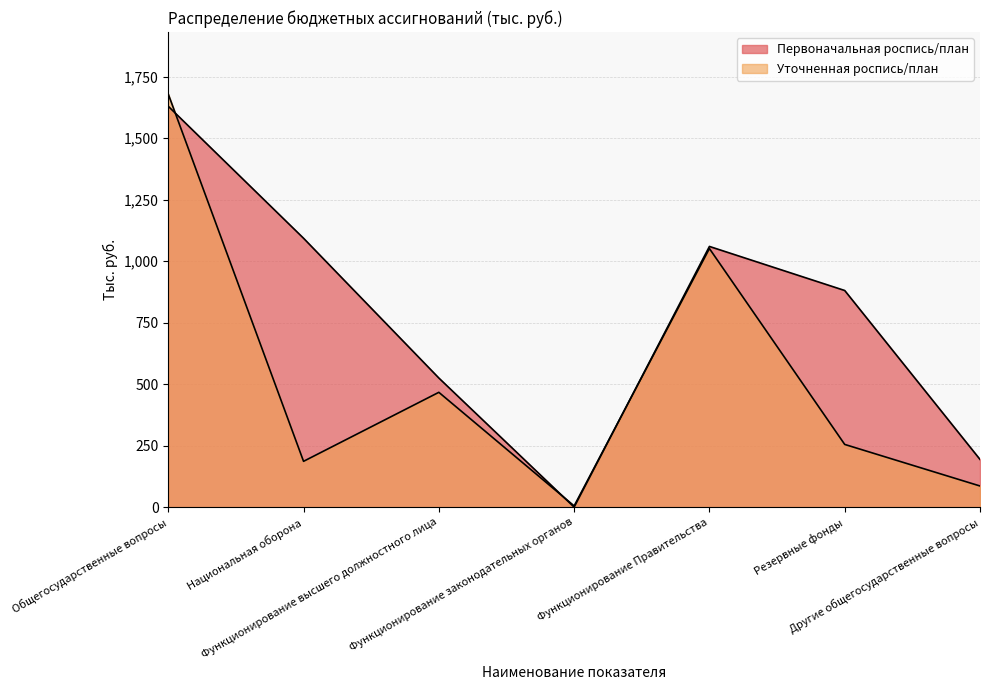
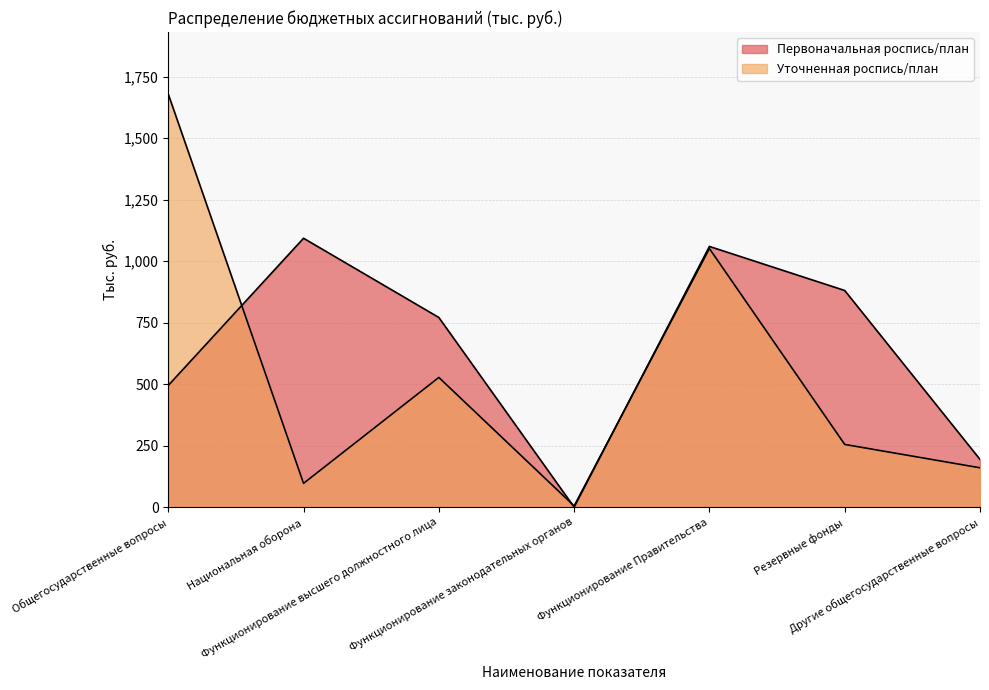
Первоначальная роспись/план, Общегосударственные вопросы: 1,630 -> 490
Уточненная роспись/план, Национальная оборона: 190 -> 100
Первоначальная роспись/план, Функционирование высшего должностного лица: 530 -> 770
Уточненная роспись/план, Функционирование высшего должностного лица: 470 -> 530
Уточненная роспись/план, Другие общегосударственные вопросы: 90 -> 160
